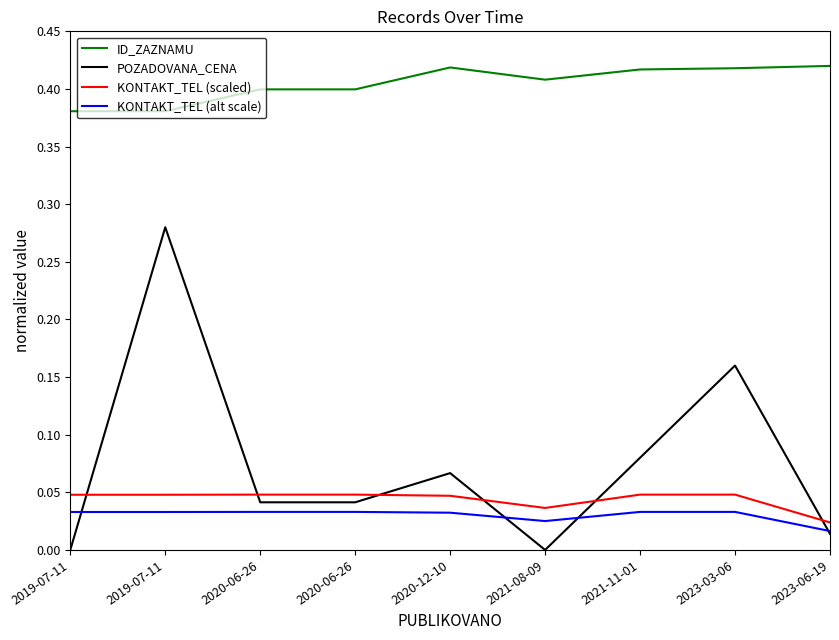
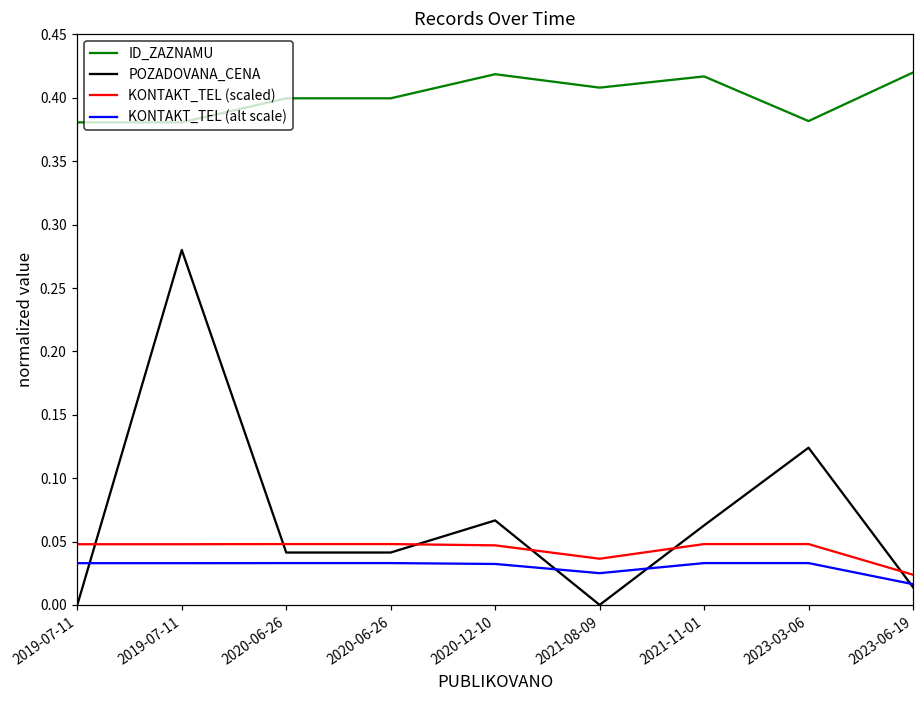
POZADOVANA_CENA, 2021-11-01: 0.080 -> 0.063
ID_ZAZNAMU, 2023-03-06: 0.418 -> 0.382
POZADOVANA_CENA, 2023-03-06: 0.160 -> 0.124
